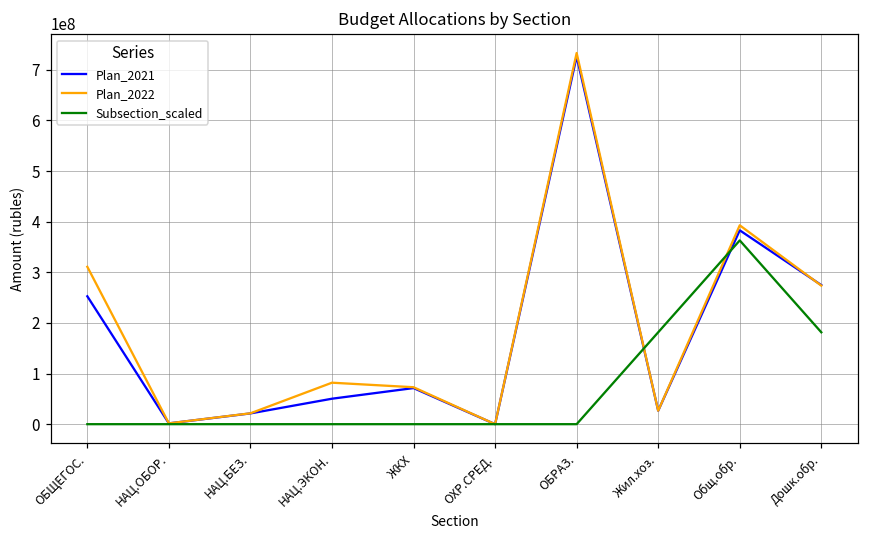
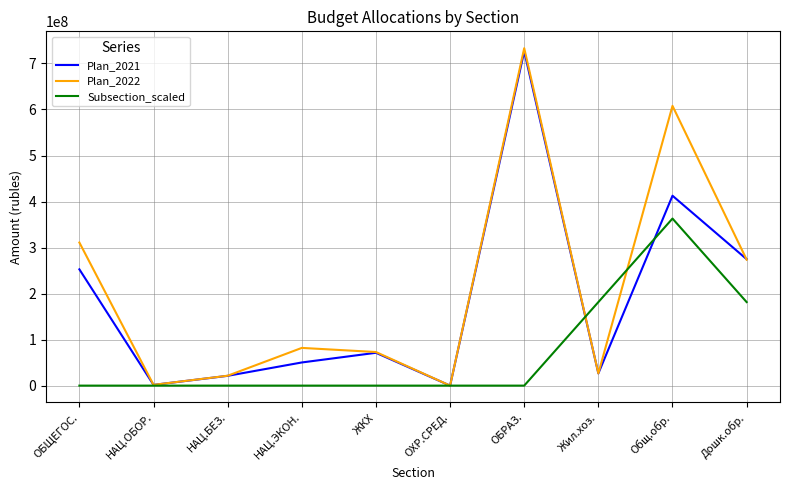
Plan_2021, Общ.обр.: 380000000 -> 410000000
Plan_2022, Общ.обр.: 390000000 -> 610000000
